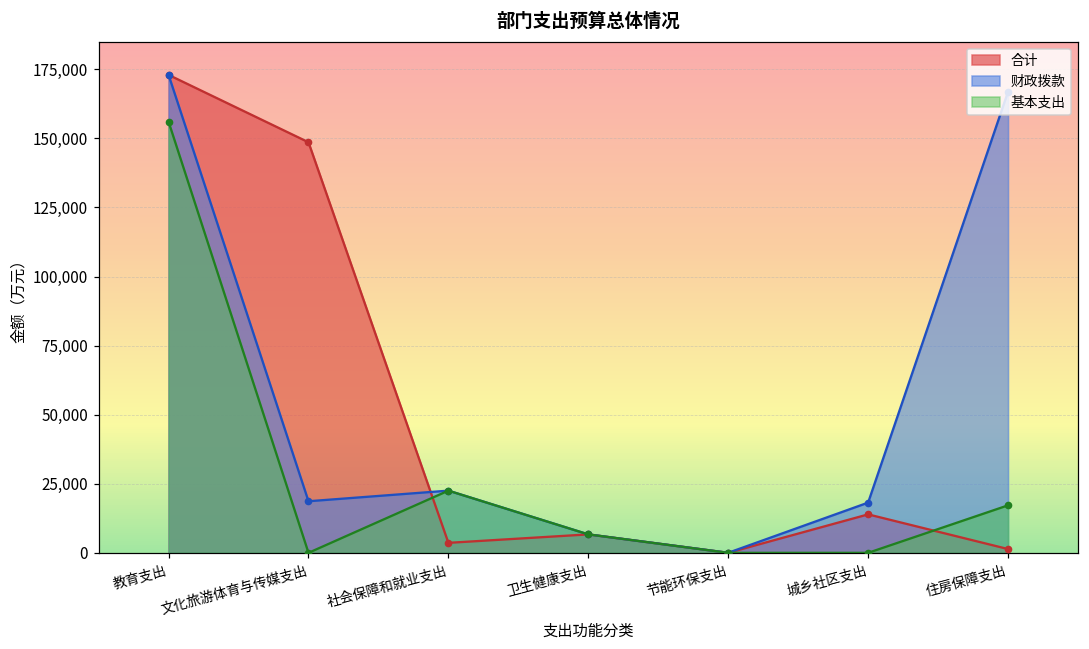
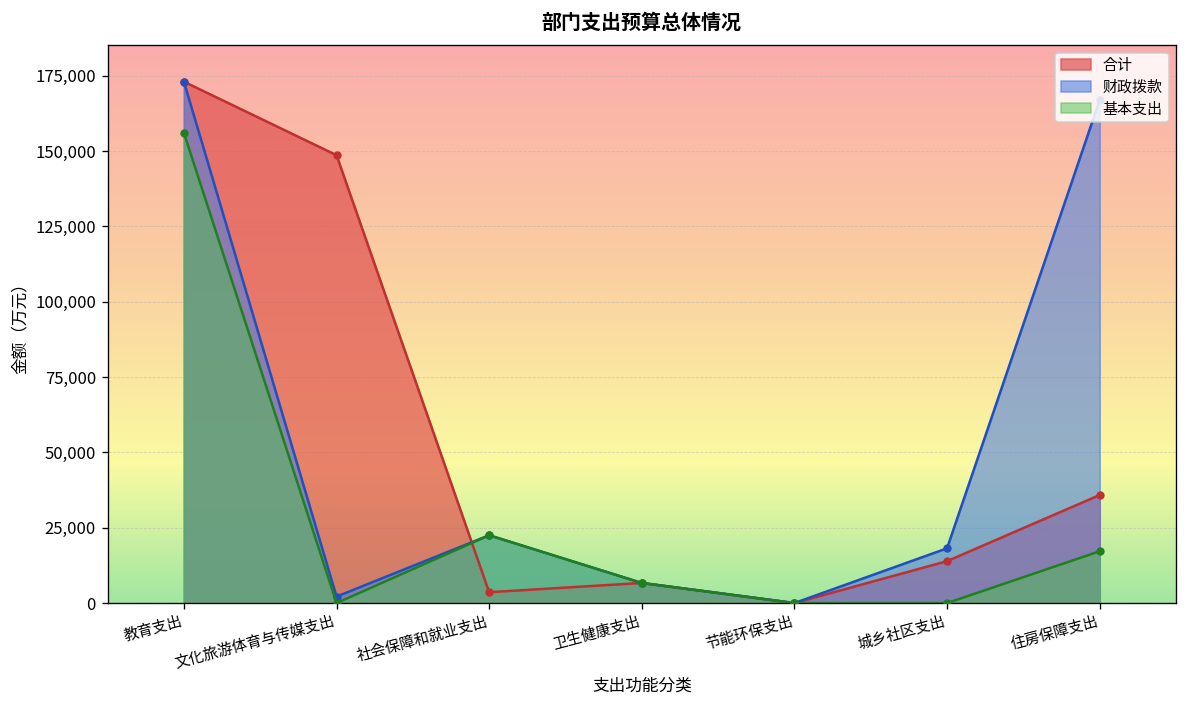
财政拨款, 文化旅游体育与传媒支出: 19,000 -> 2,000
合计, 住房保障支出: 1,000 -> 36,000
